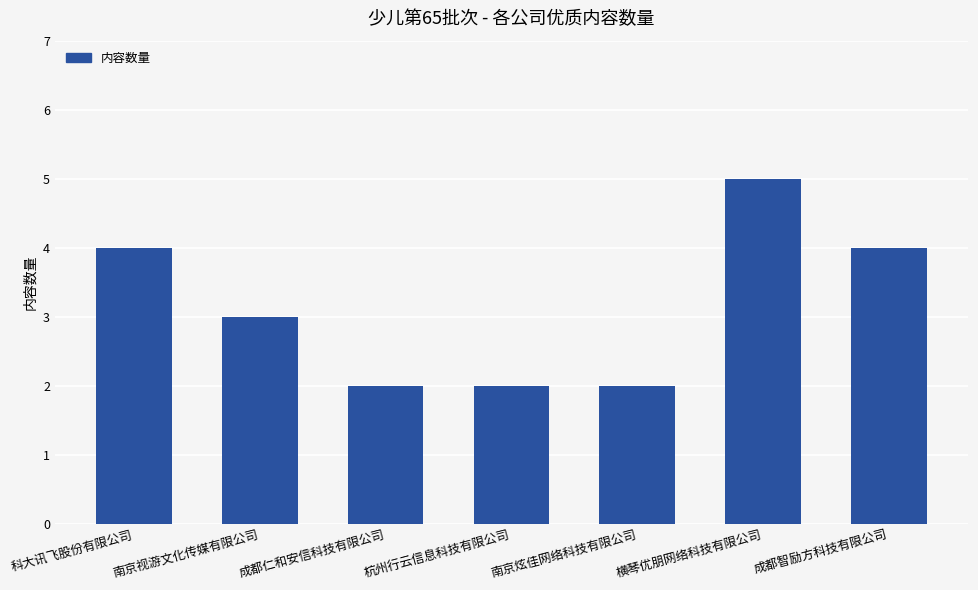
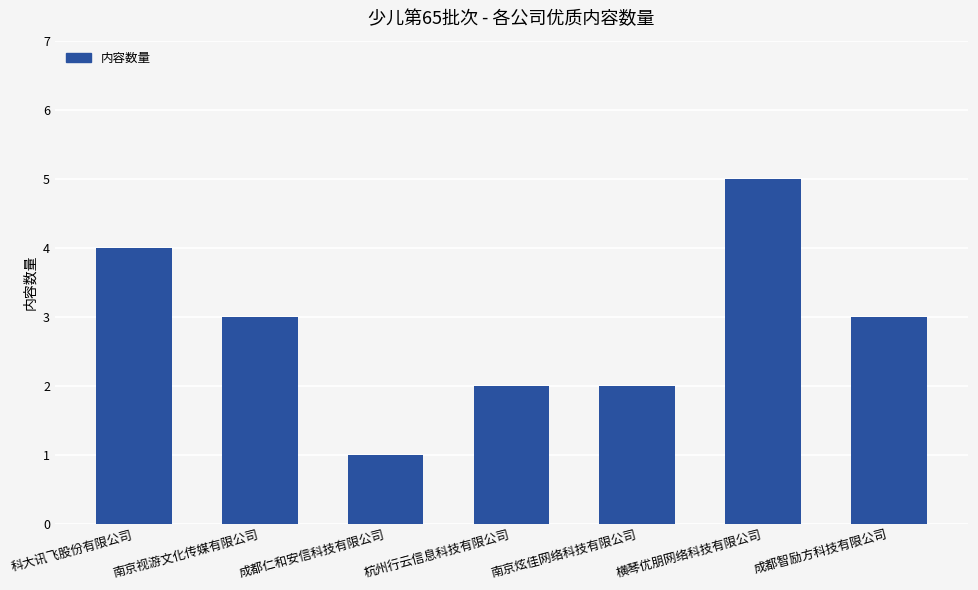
成都仁和安信科技有限公司: 2 -> 1
成都智励方科技有限公司: 4 -> 3
